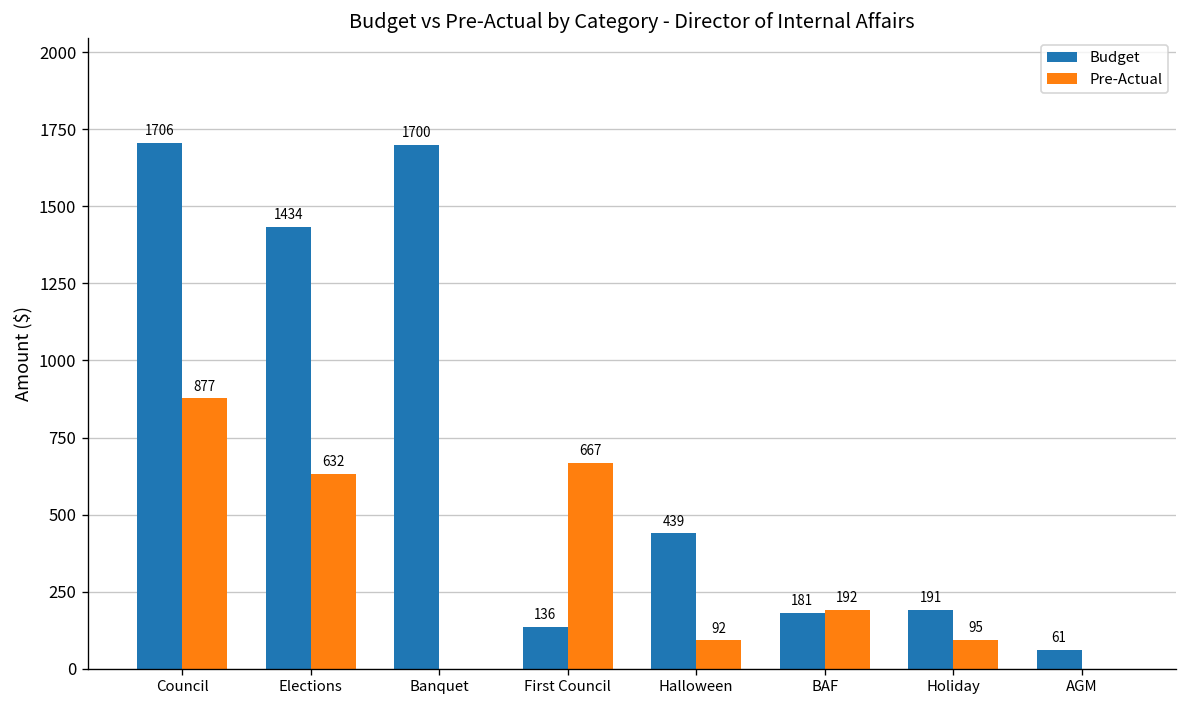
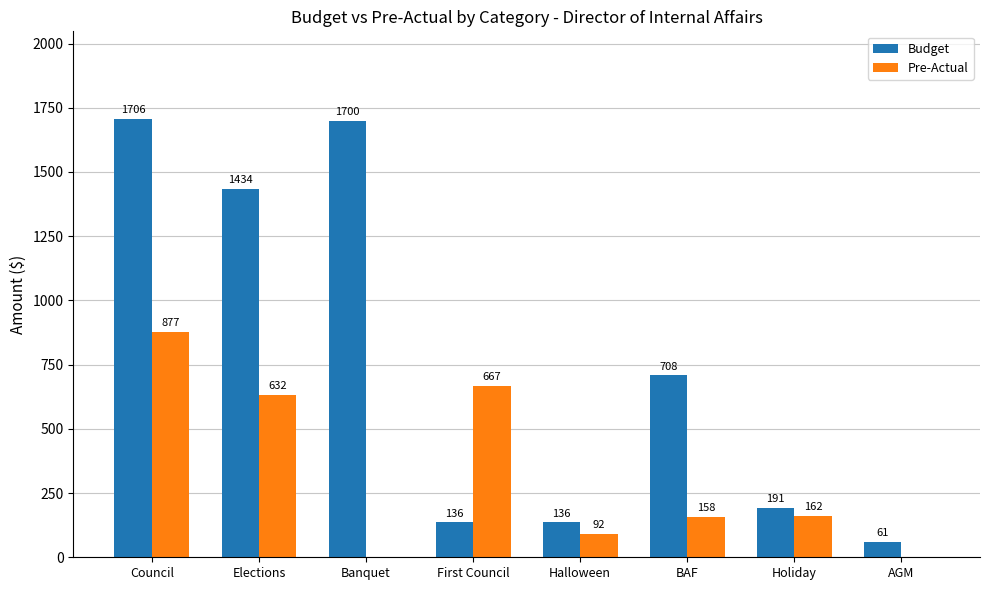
Budget, Halloween: 439 -> 136
Budget, BAF: 181 -> 708
Pre-Actual, BAF: 192 -> 158
Pre-Actual, Holiday: 95 -> 162
